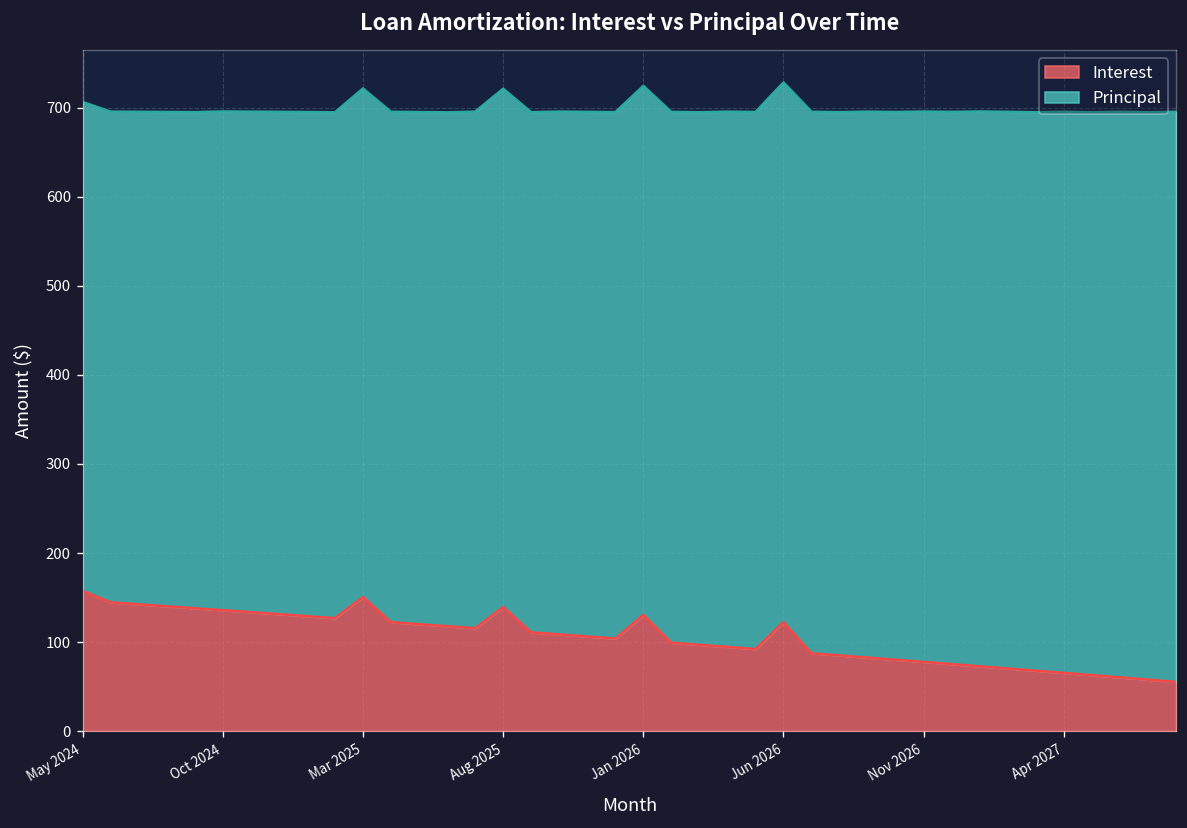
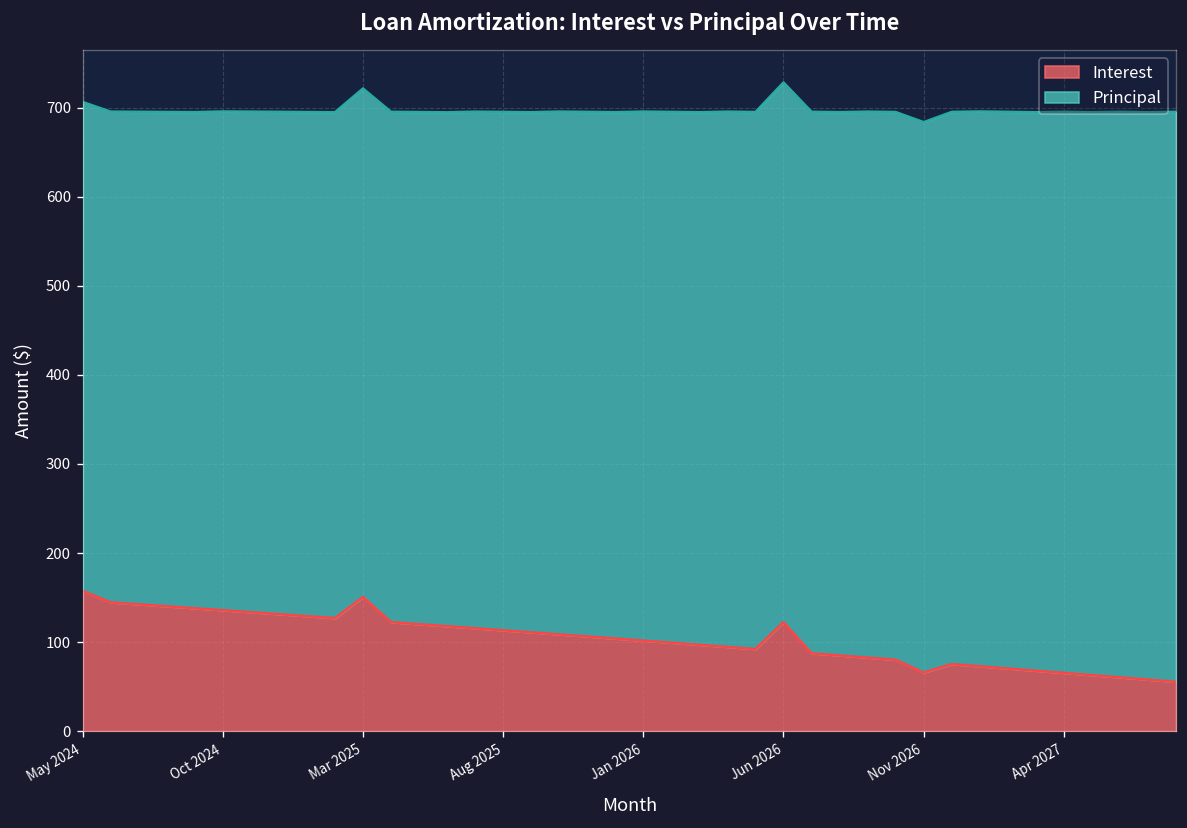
Interest, Aug 2025: 140 -> 110
Interest, Jan 2026: 130 -> 100
Interest, Nov 2026: 80 -> 70
